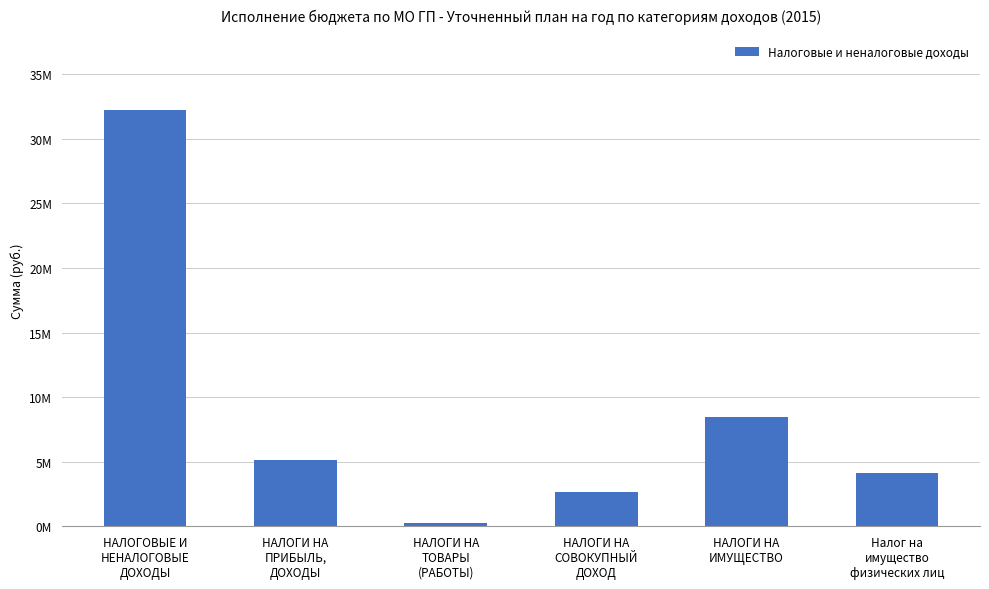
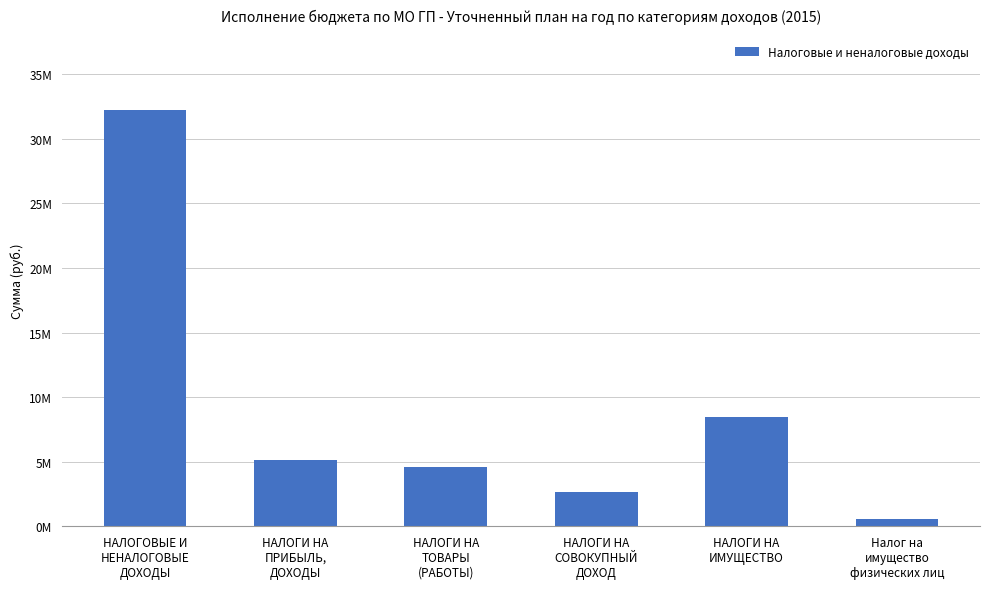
НАЛОГИ НА ТОВАРЫ (РАБОТЫ): 200000 -> 4600000
Налог на имущество физических лиц: 4100000 -> 600000
